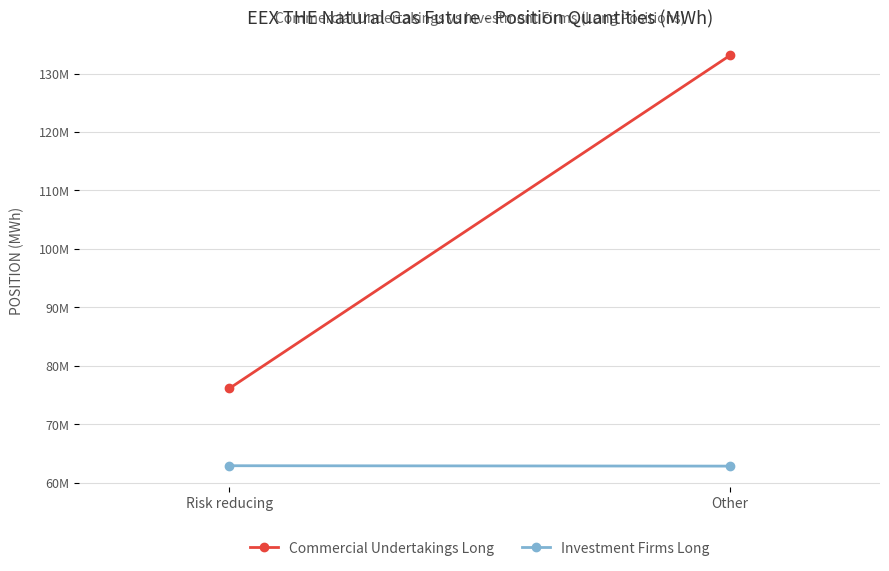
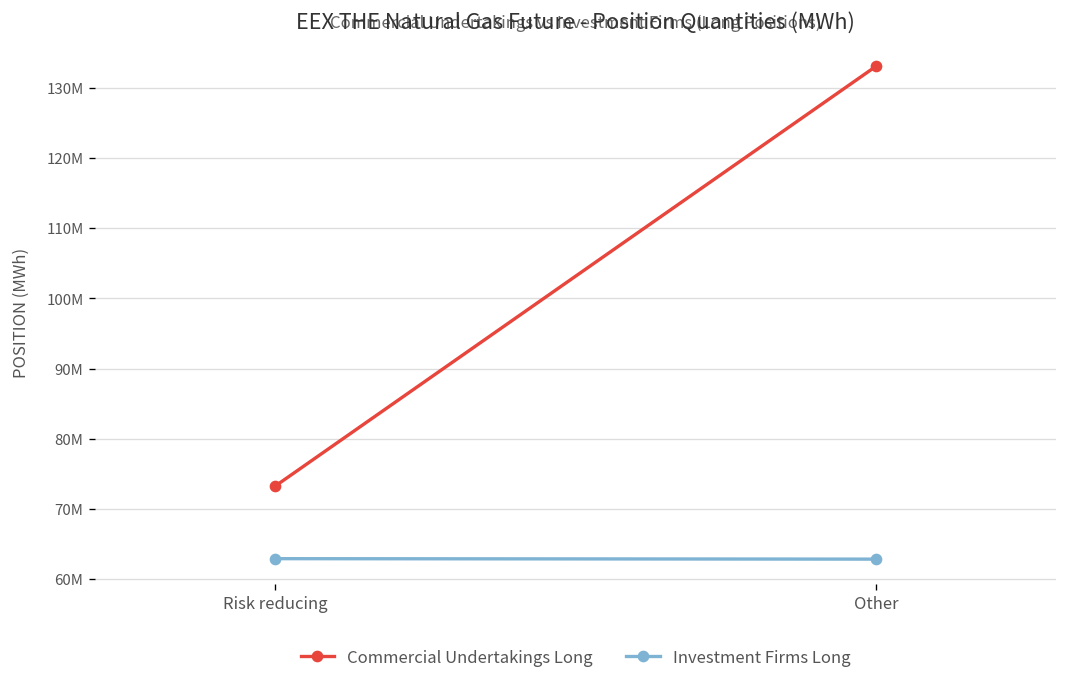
Commercial Undertakings Long, Risk reducing: 76000000 -> 73000000
